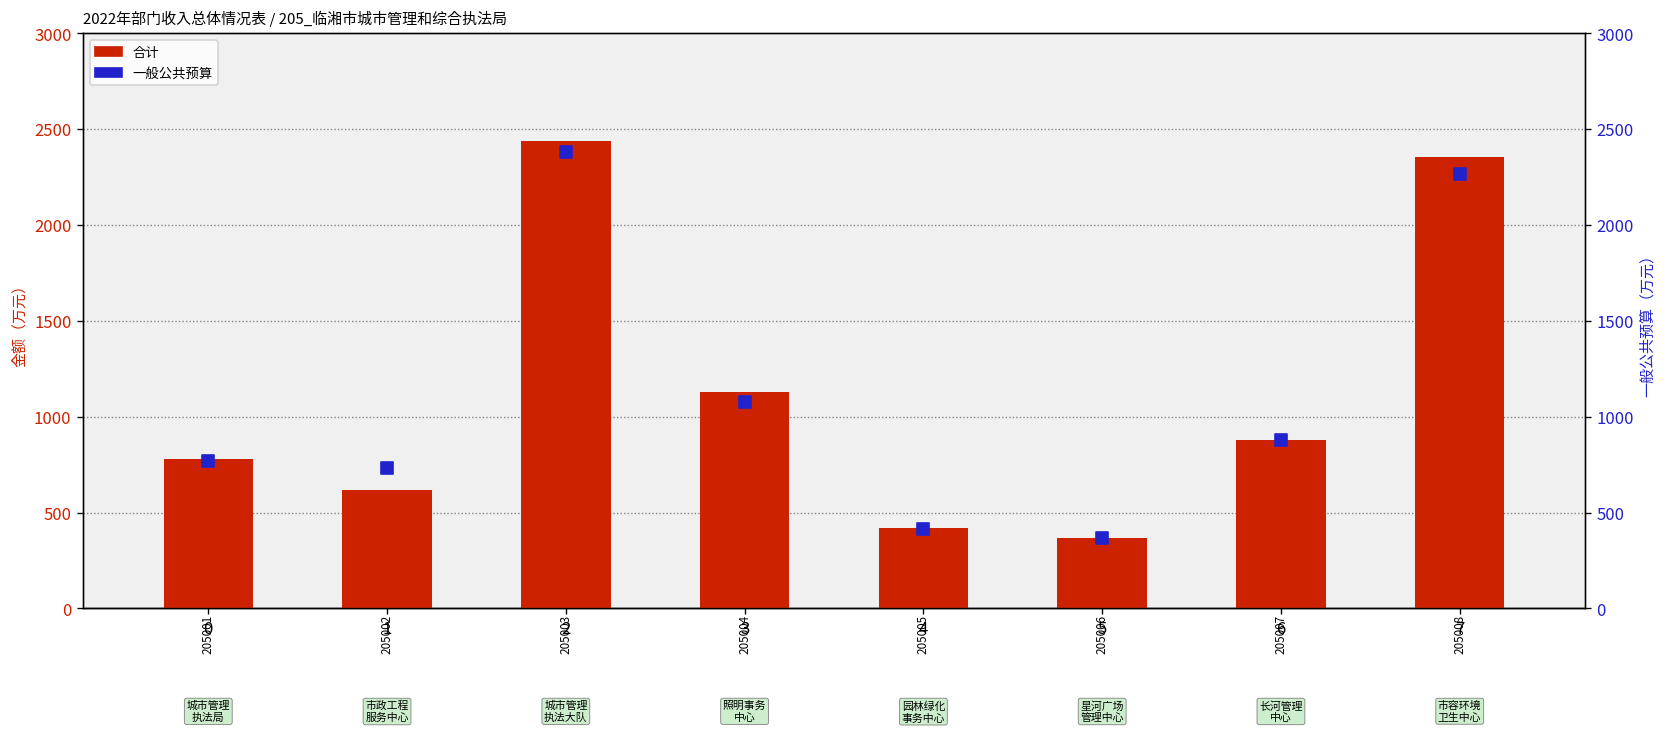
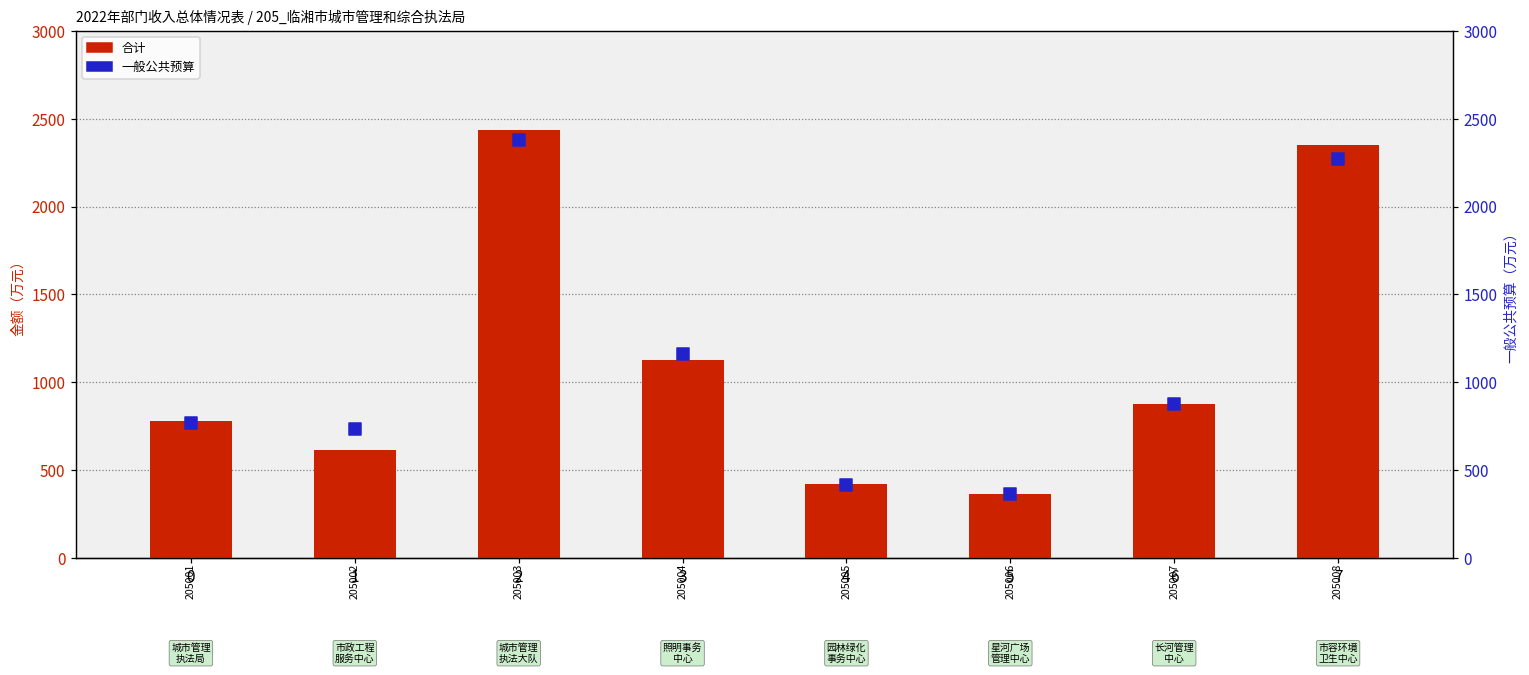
一般公共预算, 205004: 1080 -> 1160
